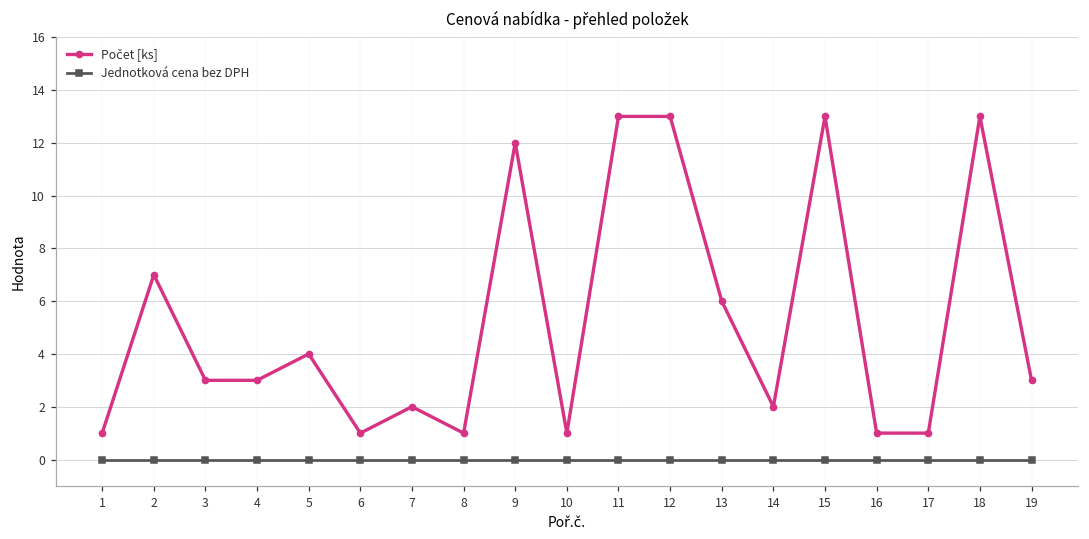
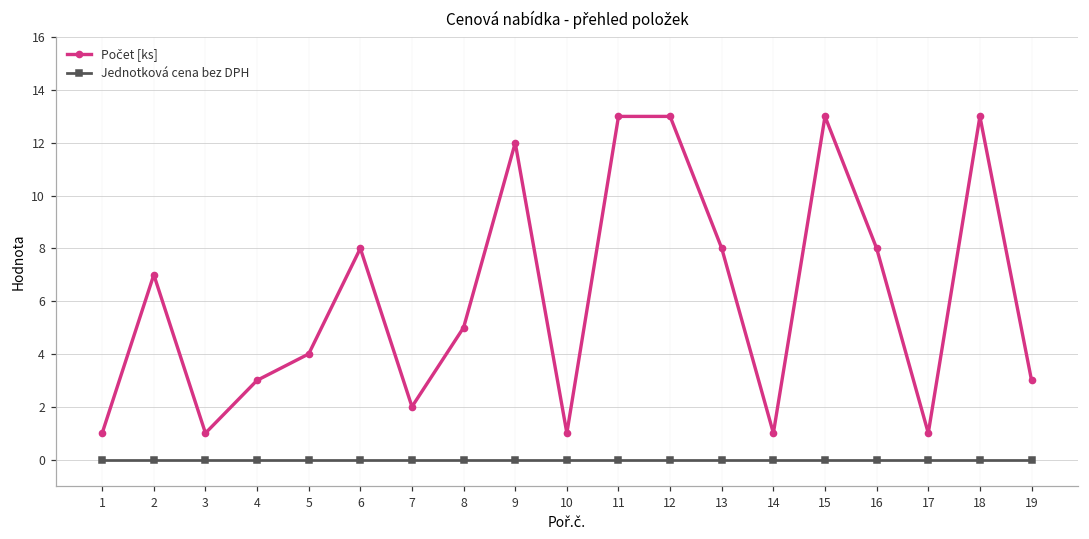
Počet [ks], 3: 3 -> 1
Počet [ks], 6: 1 -> 8
Počet [ks], 8: 1 -> 5
Počet [ks], 13: 6 -> 8
Počet [ks], 14: 2 -> 1
Počet [ks], 16: 1 -> 8
